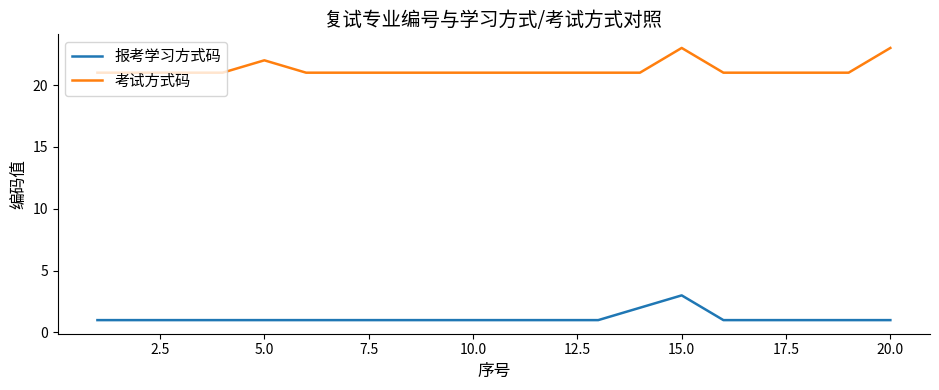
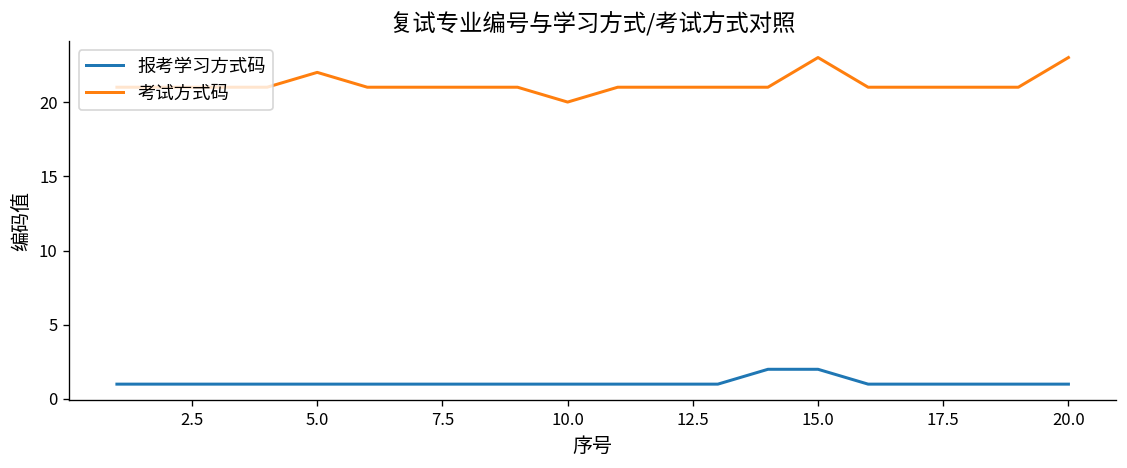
考试方式码, 10.0: 21 -> 20
报考学习方式码, 15.0: 3 -> 2
